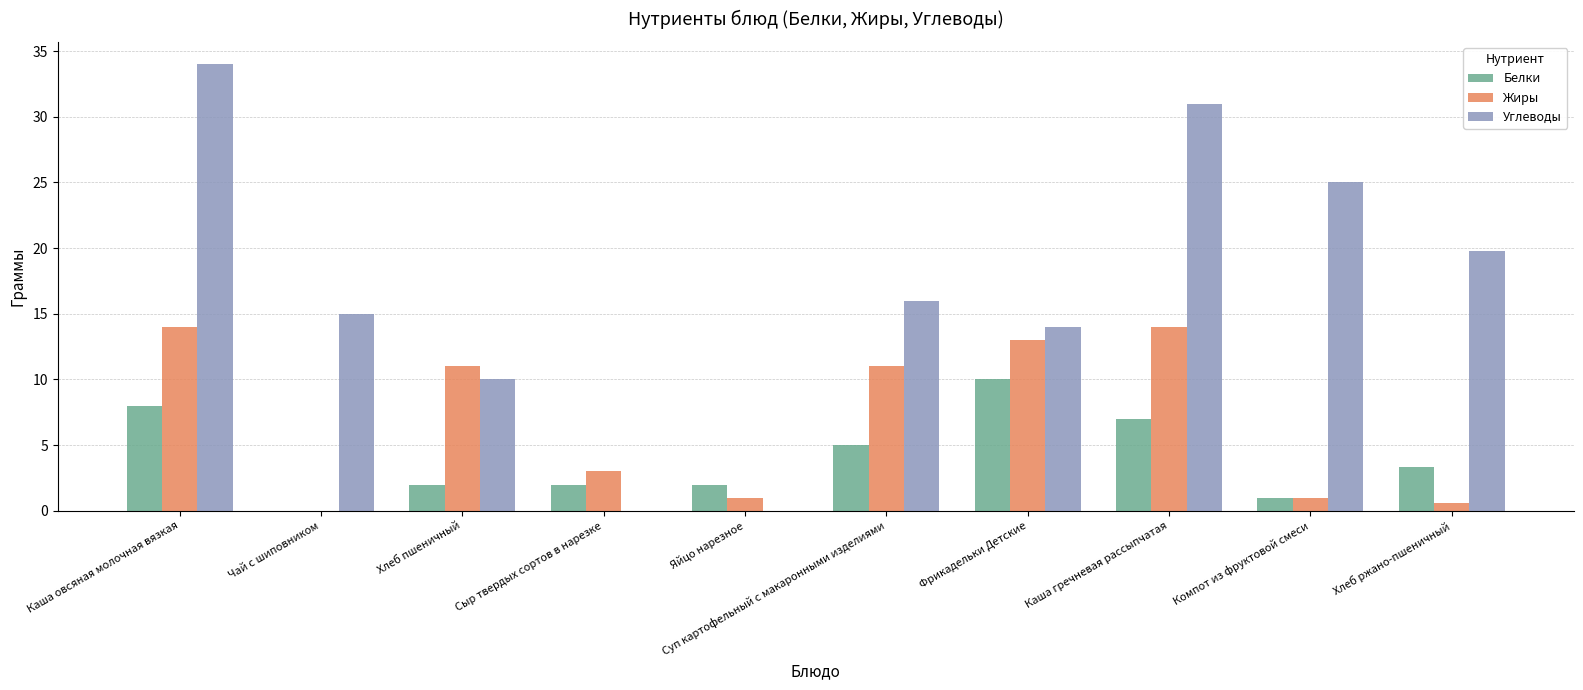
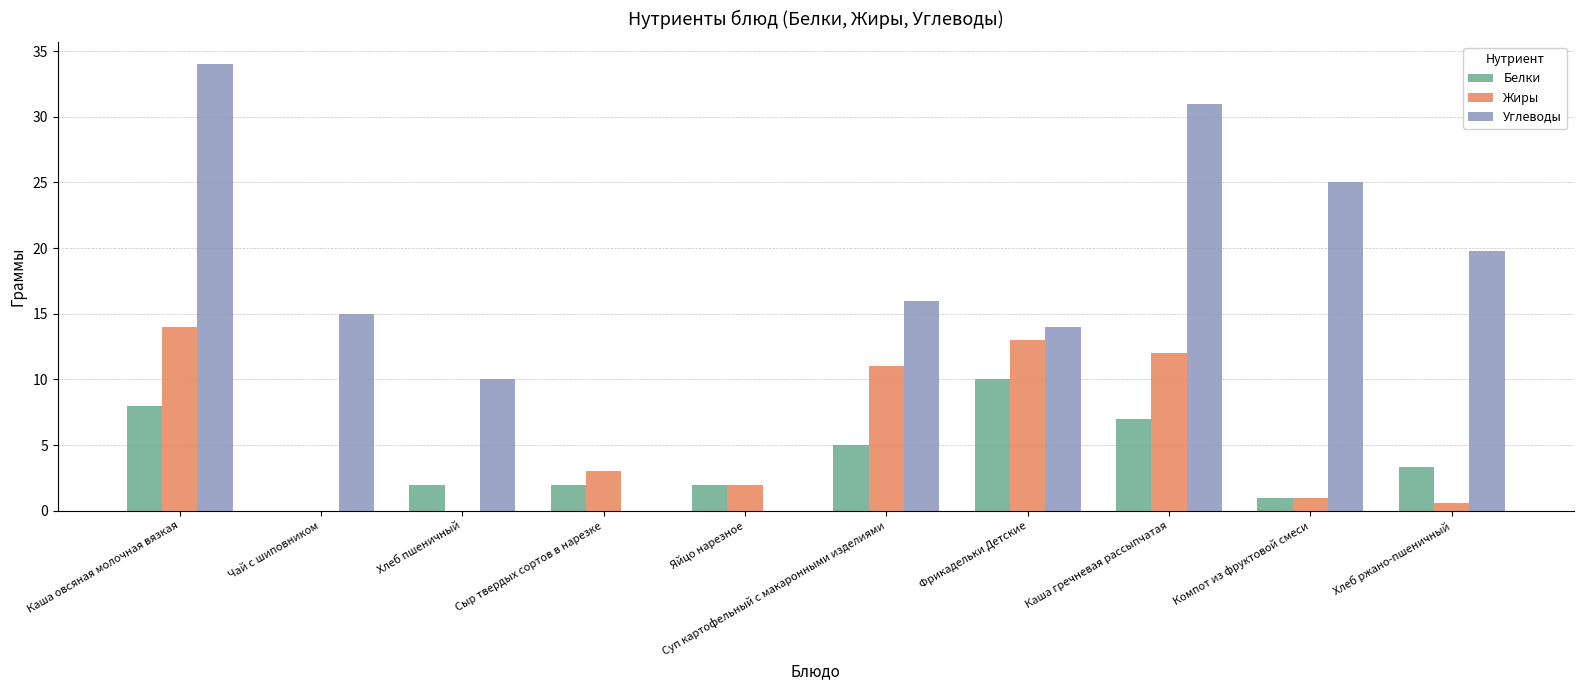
Жиры, Хлеб пшеничный: 11 -> 0
Жиры, Яйцо нарезное: 1 -> 2
Жиры, Каша гречневая рассыпчатая: 14 -> 12
